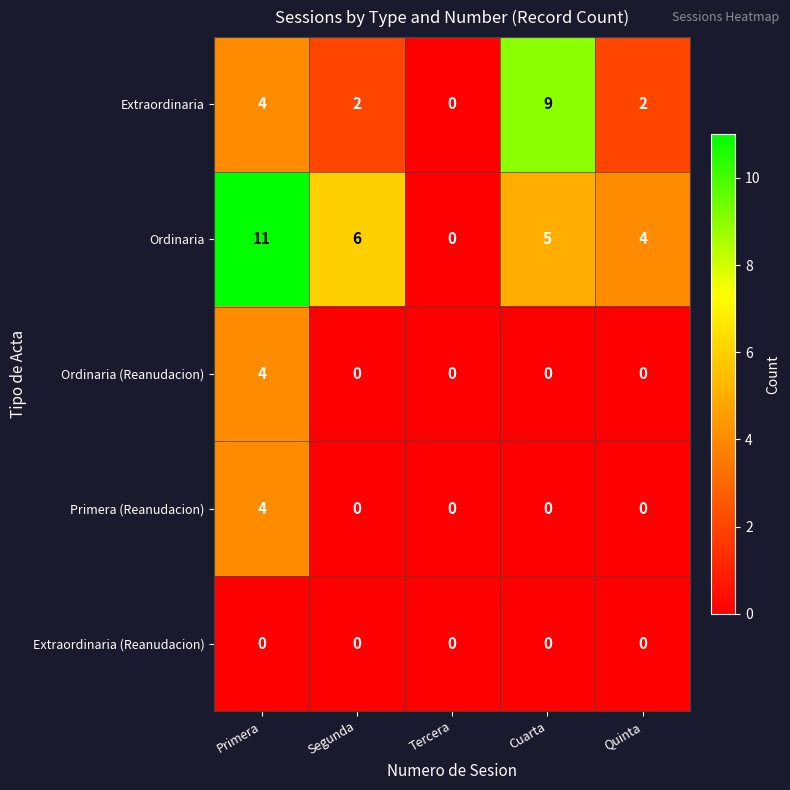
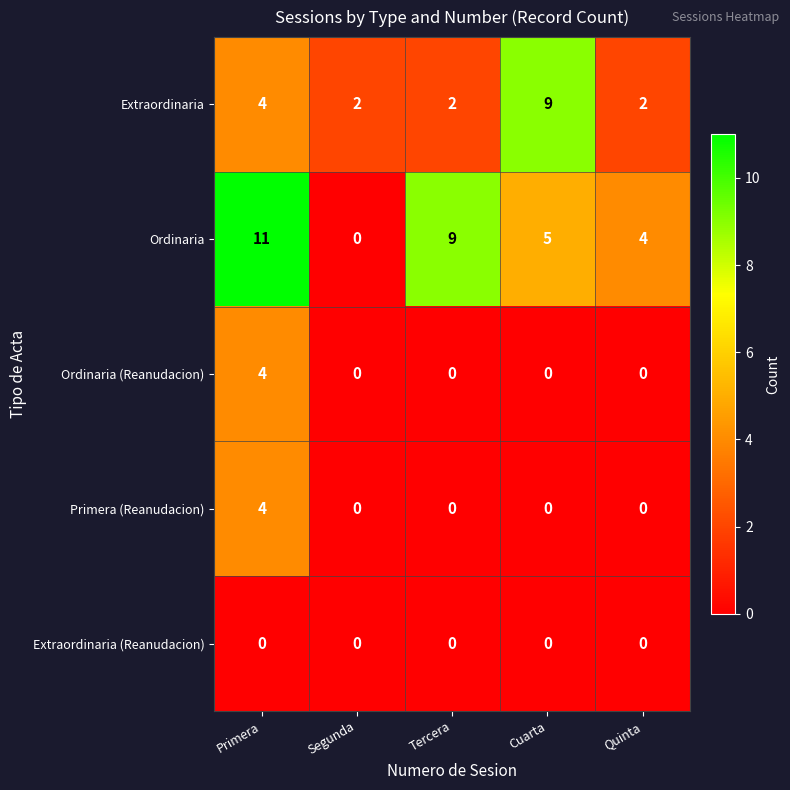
Extraordinaria, Tercera: 0 -> 2
Ordinaria, Segunda: 6 -> 0
Ordinaria, Tercera: 0 -> 9
